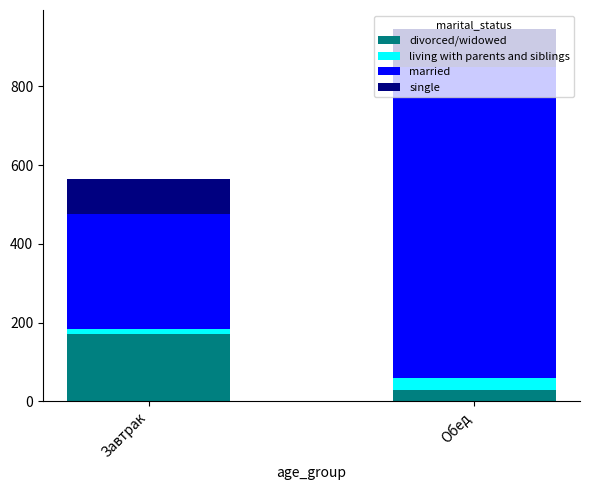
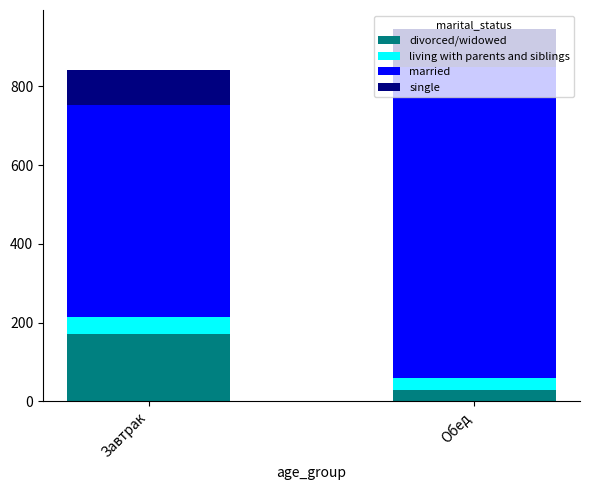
living with parents and siblings, Завтрак: 10 -> 40
married, Завтрак: 290 -> 540
